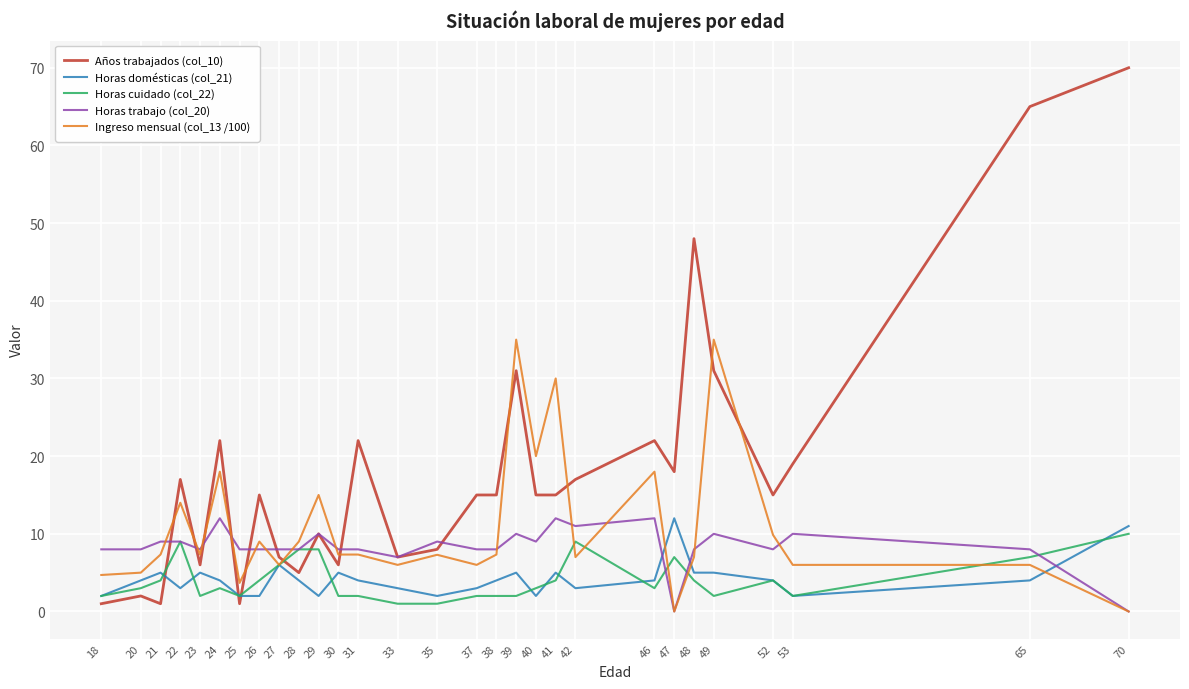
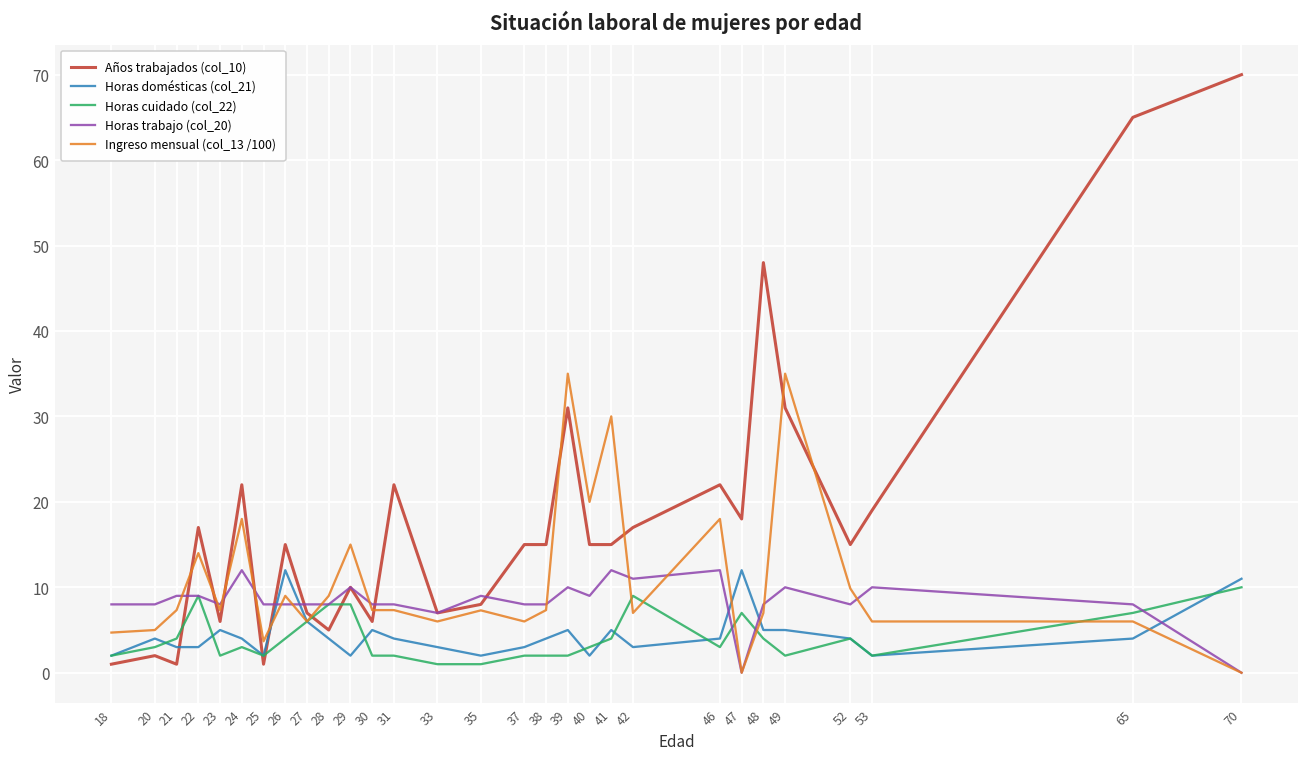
Horas domésticas (col_21), 21: 5 -> 3
Horas domésticas (col_21), 26: 2 -> 12
